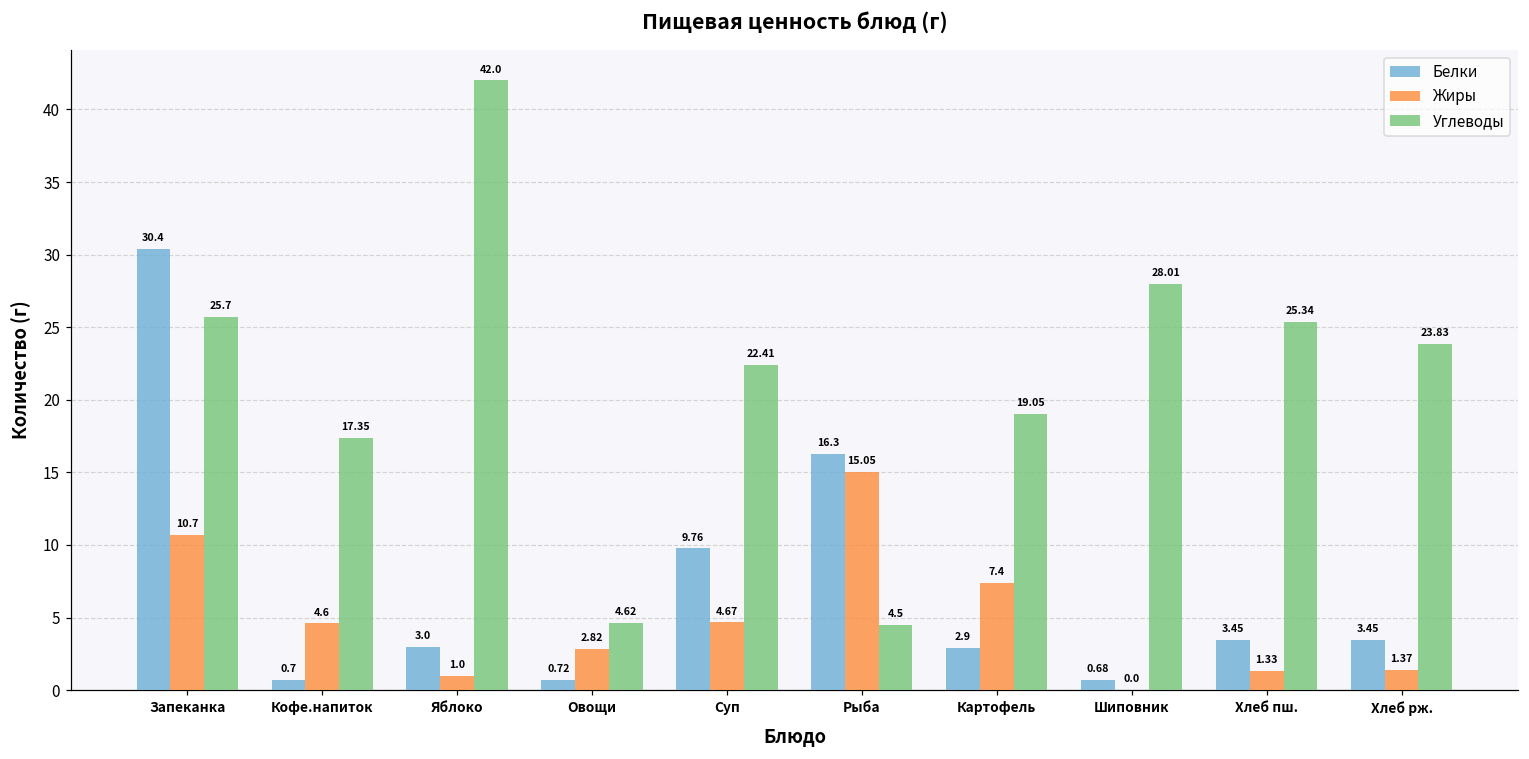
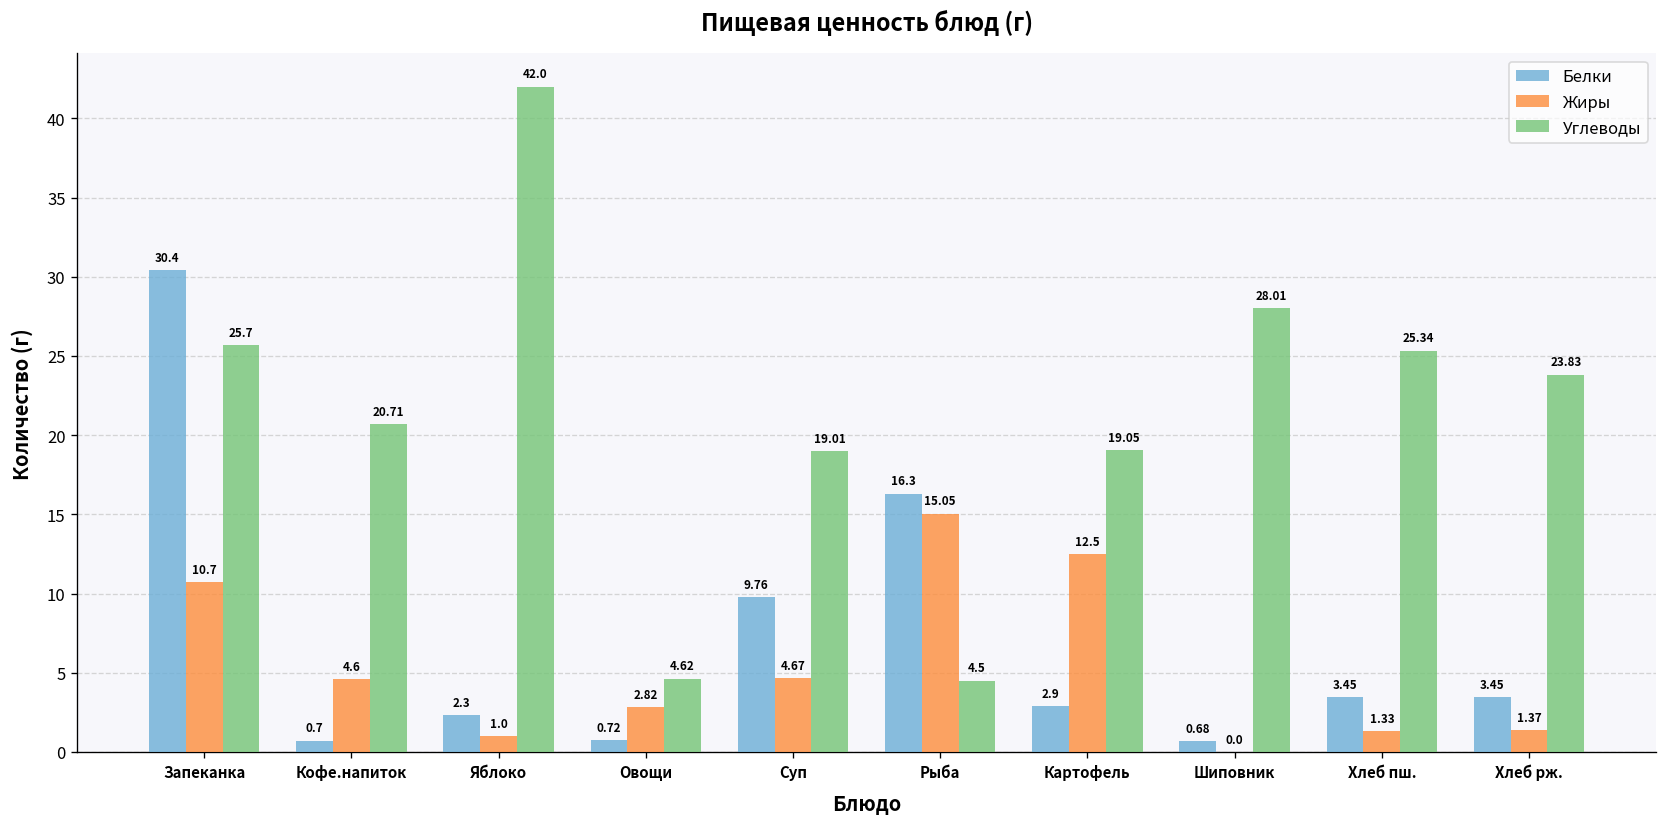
Углеводы, Кофе.напиток: 17.35 -> 20.71
Белки, Яблоко: 3.0 -> 2.3
Углеводы, Суп: 22.41 -> 19.01
Жиры, Картофель: 7.4 -> 12.5
